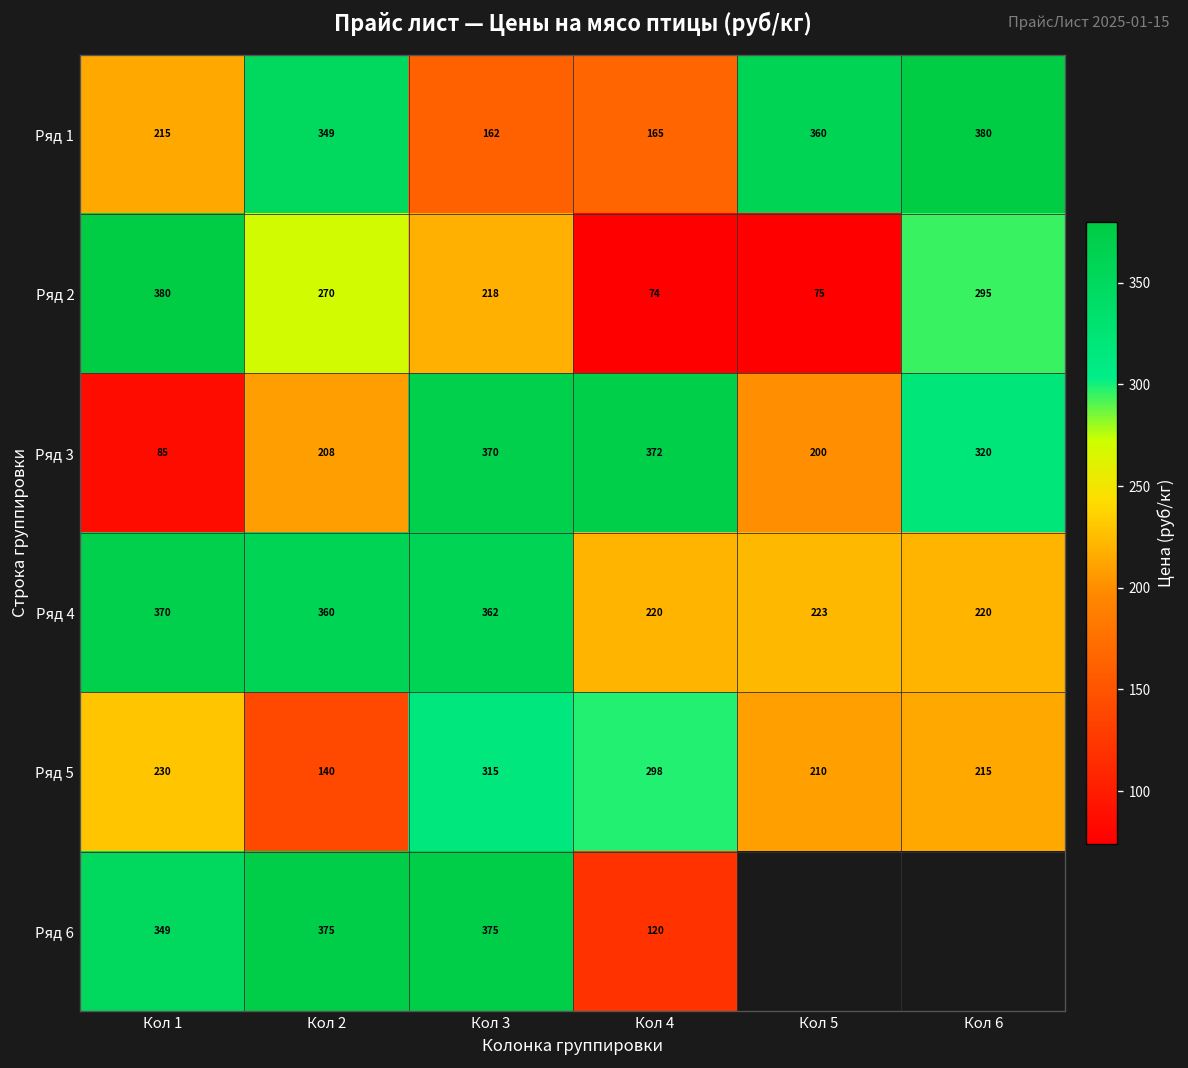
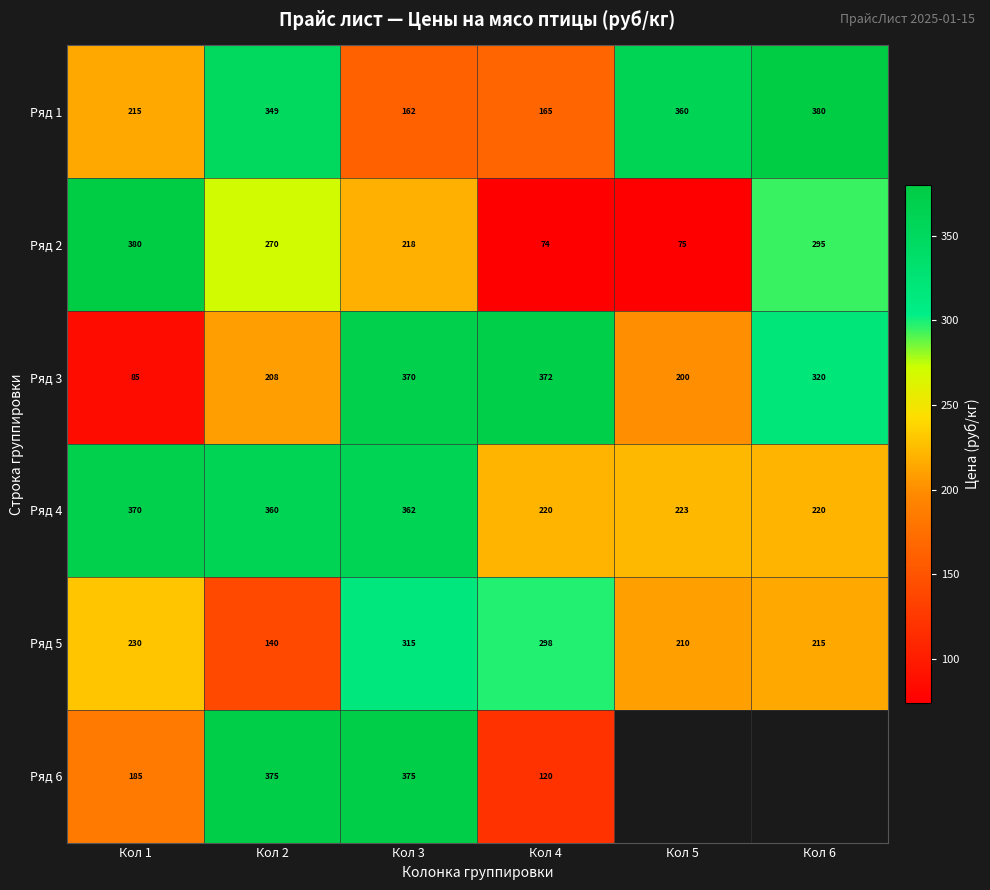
Ряд 6, Кол 1: 349 -> 185
